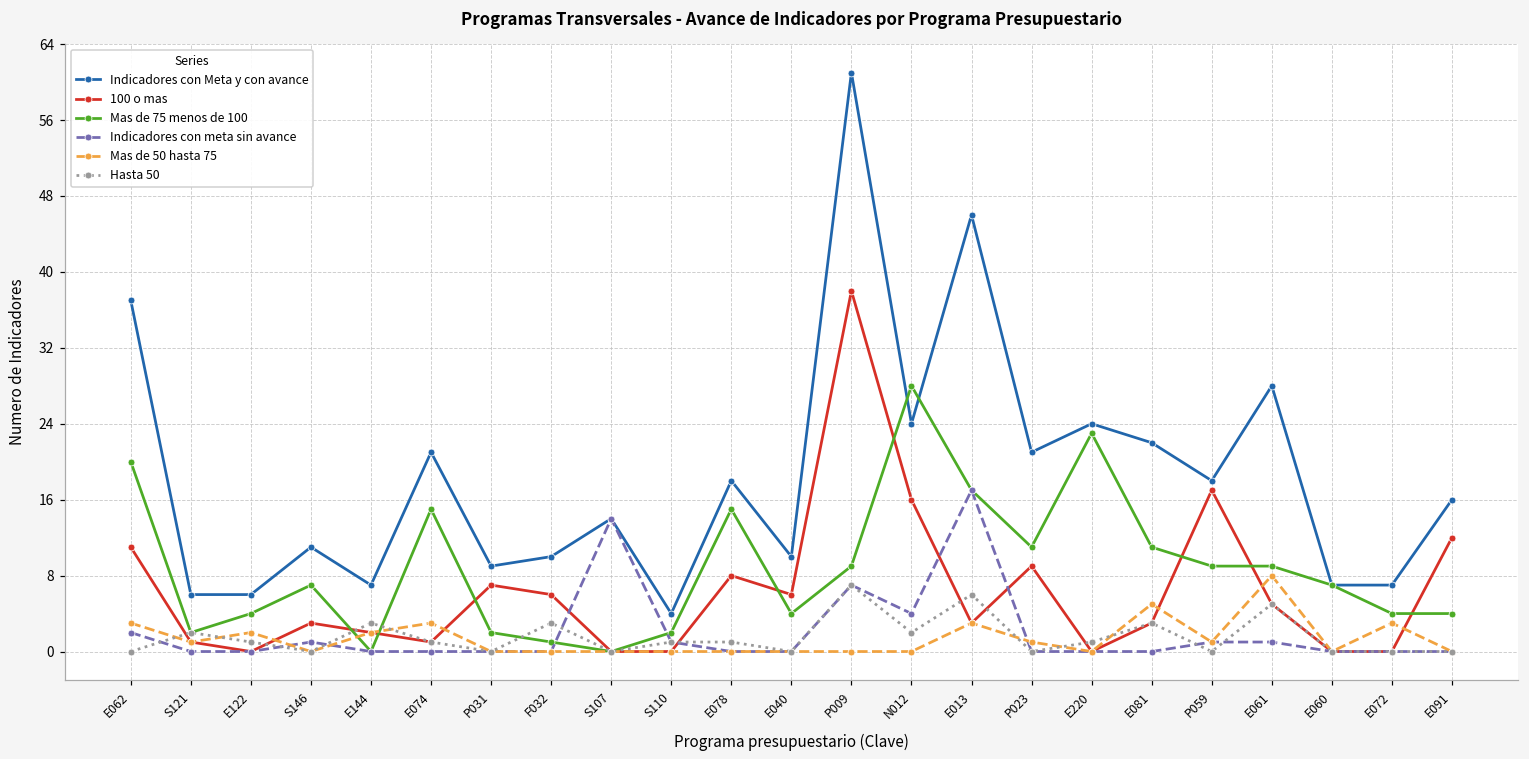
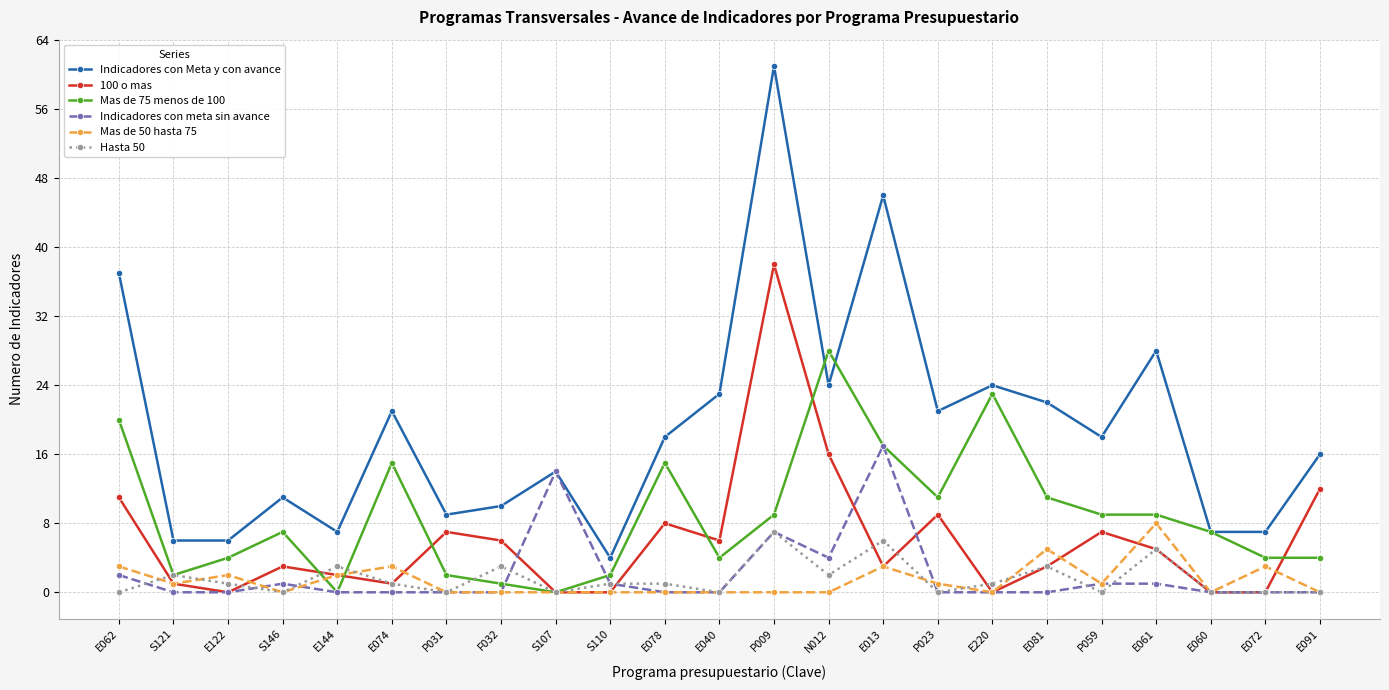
Indicadores con Meta y con avance, E040: 10 -> 23
100 o mas, P059: 17 -> 7
